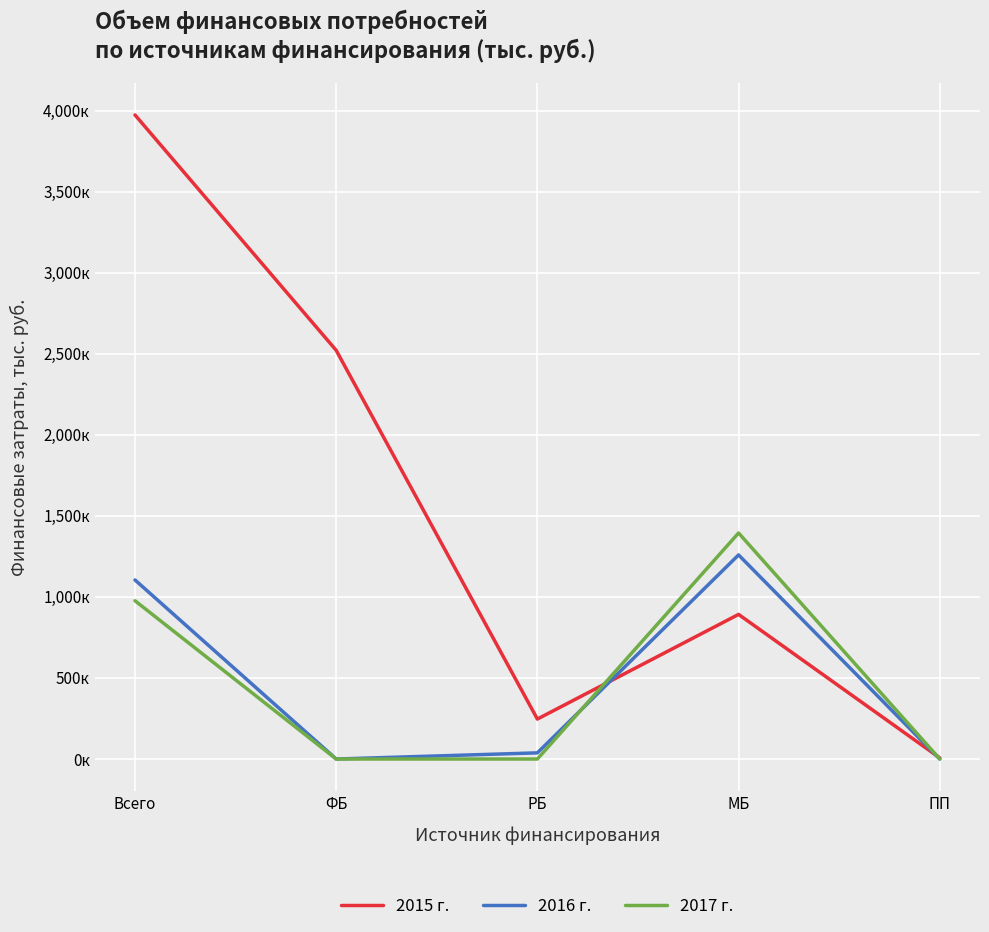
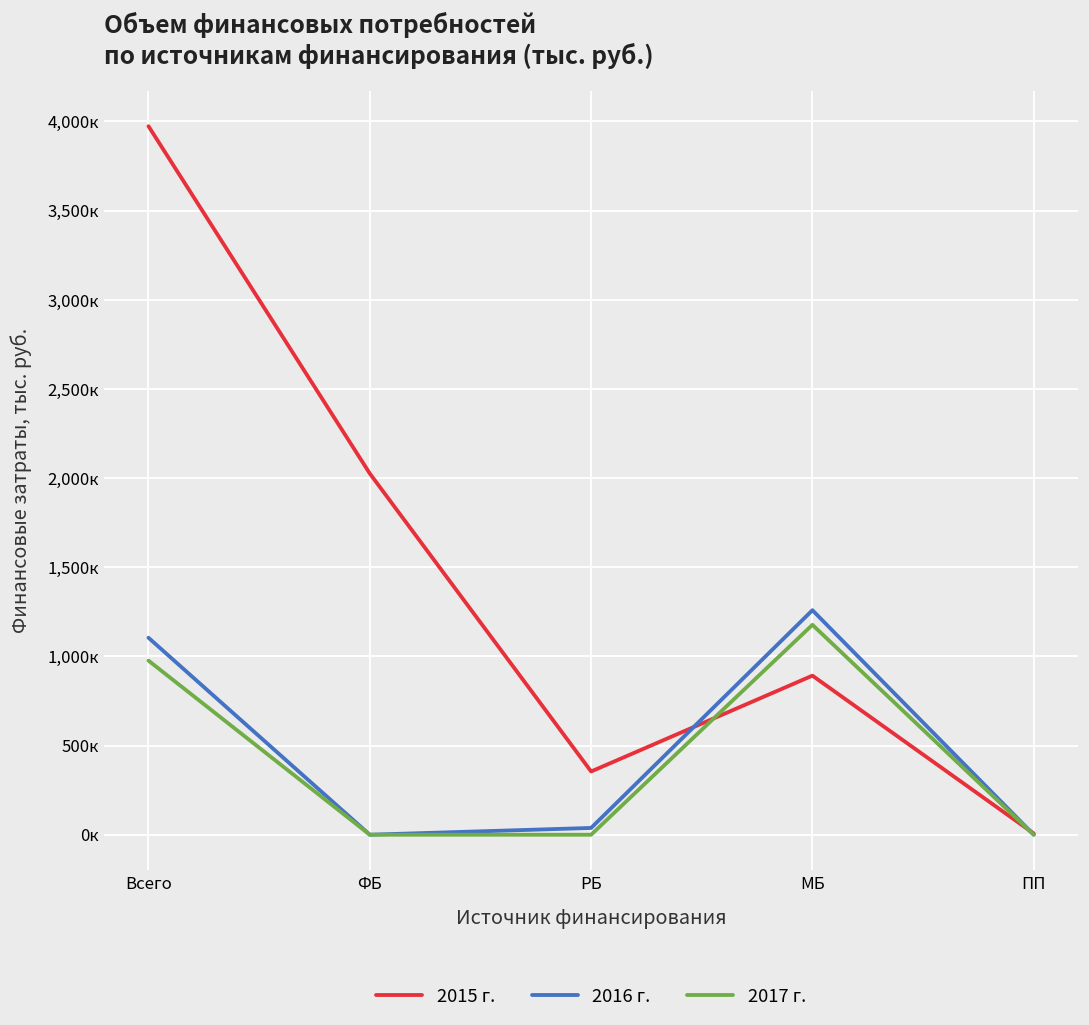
2015 г., ФБ: 2,520к -> 2,030к
2015 г., РБ: 250к -> 350к
2017 г., МБ: 1,390к -> 1,180к
